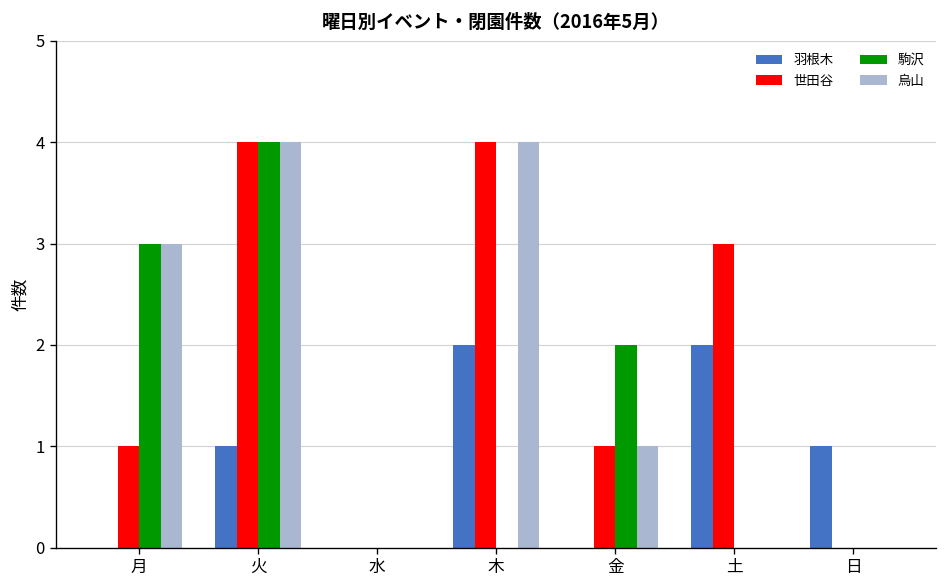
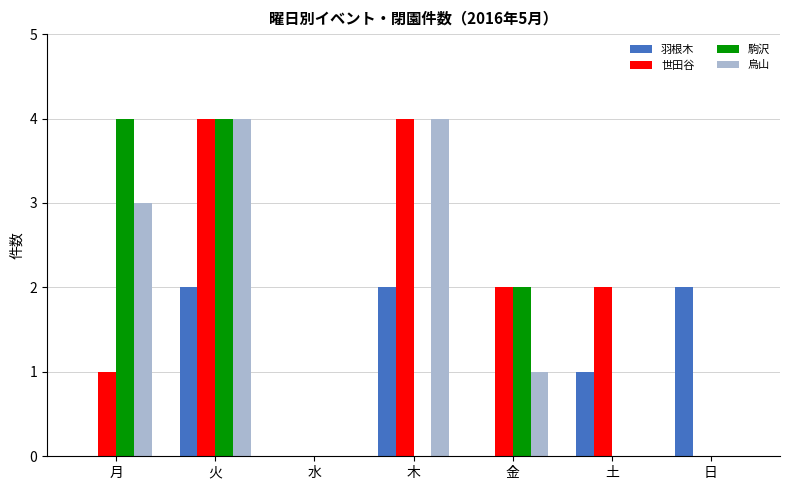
駒沢, 月: 3 -> 4
羽根木, 火: 1 -> 2
世田谷, 金: 1 -> 2
羽根木, 土: 2 -> 1
世田谷, 土: 3 -> 2
羽根木, 日: 1 -> 2
